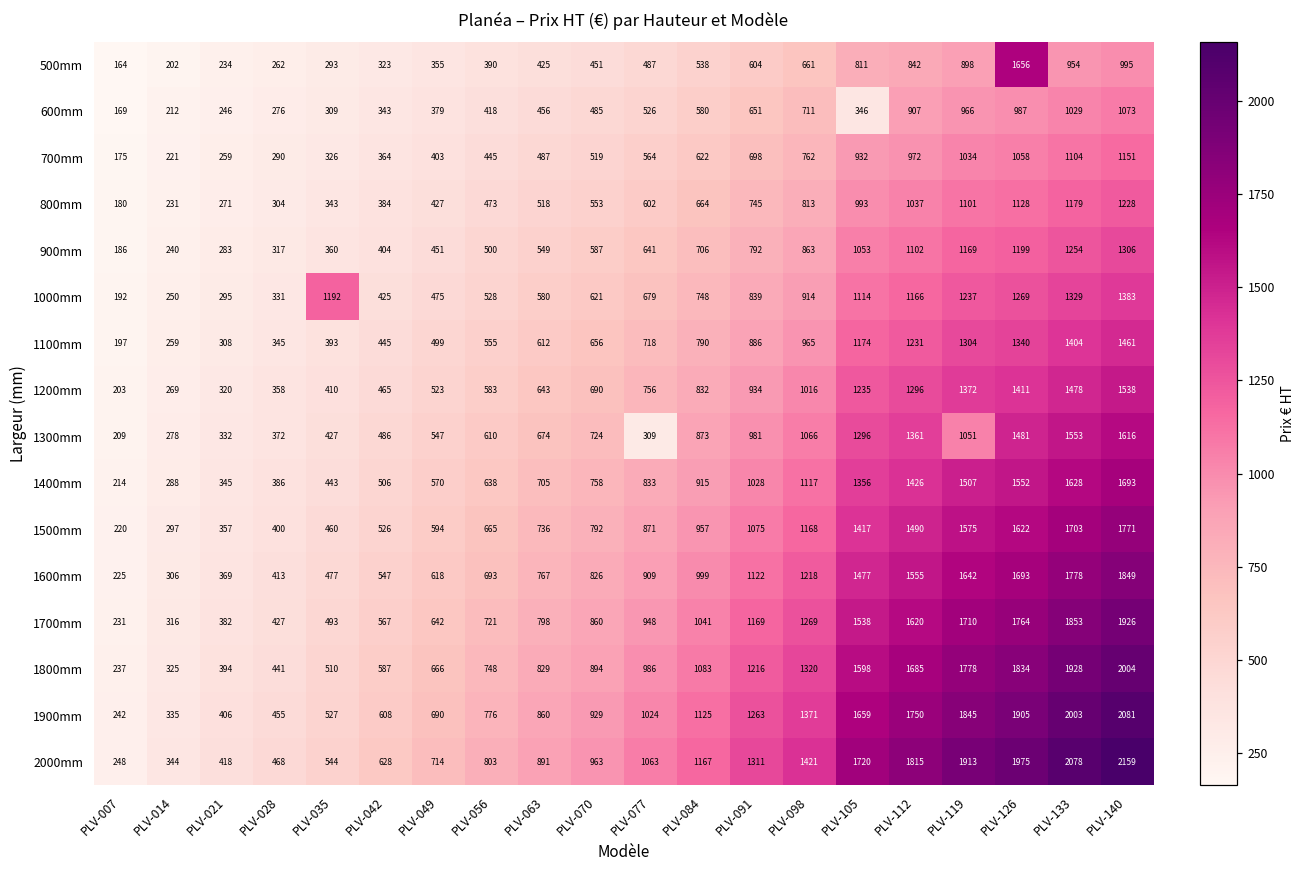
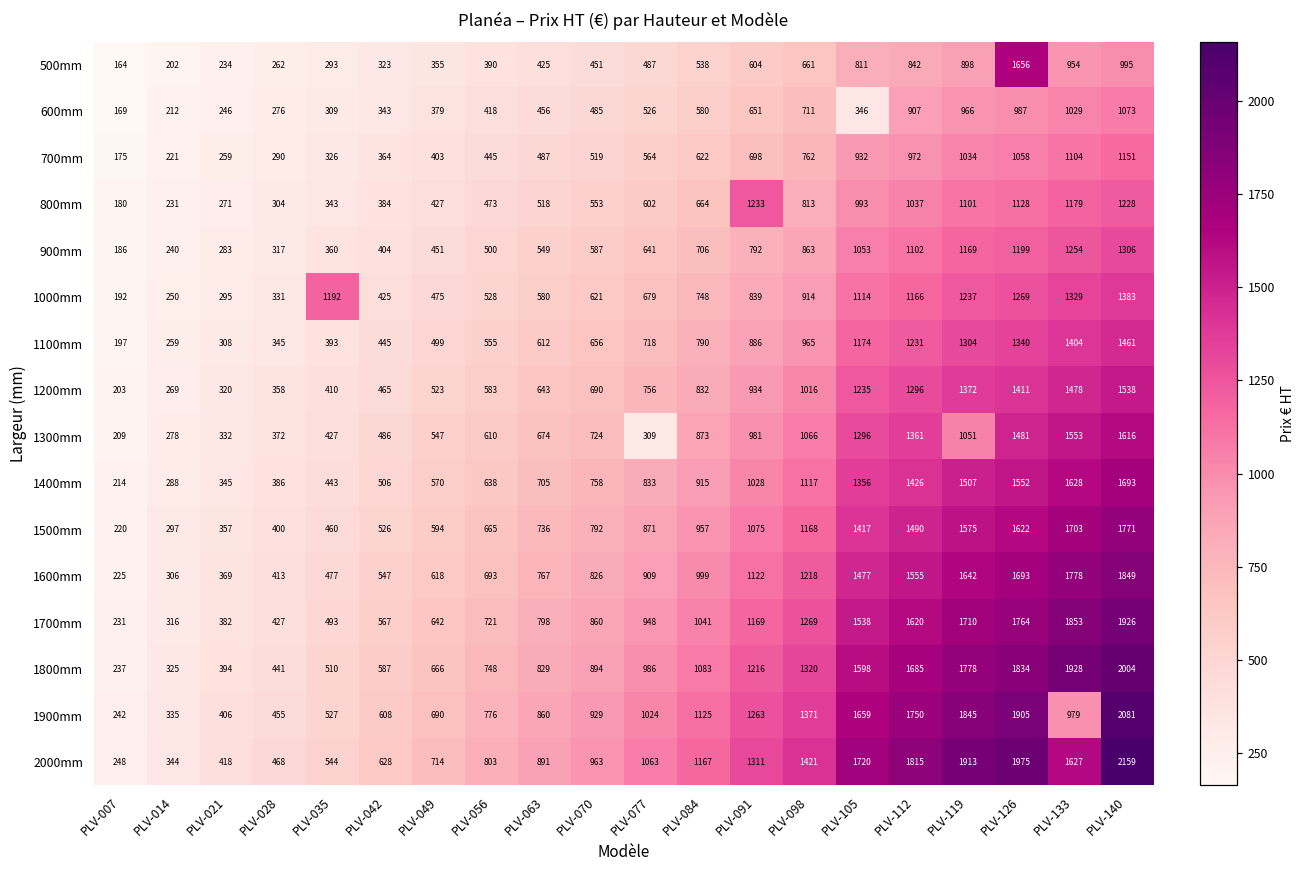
800mm, PLV-091: 745 -> 1233
1900mm, PLV-133: 2003 -> 979
2000mm, PLV-133: 2078 -> 1627
